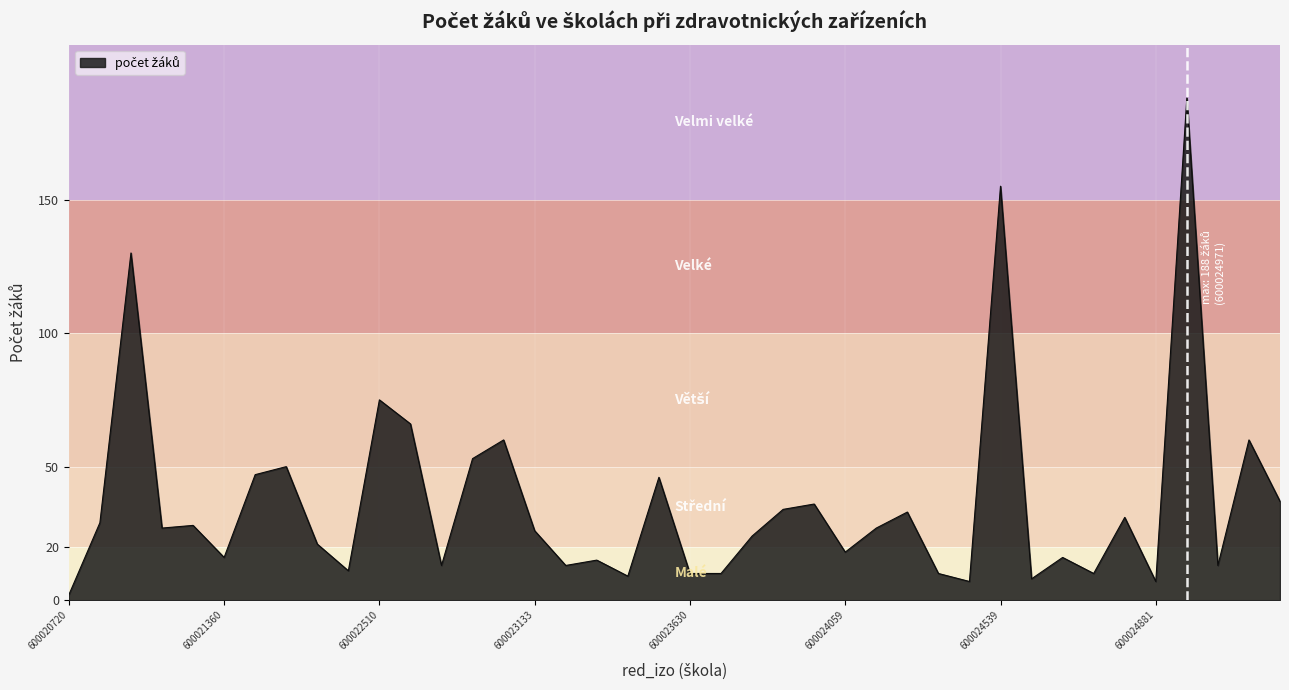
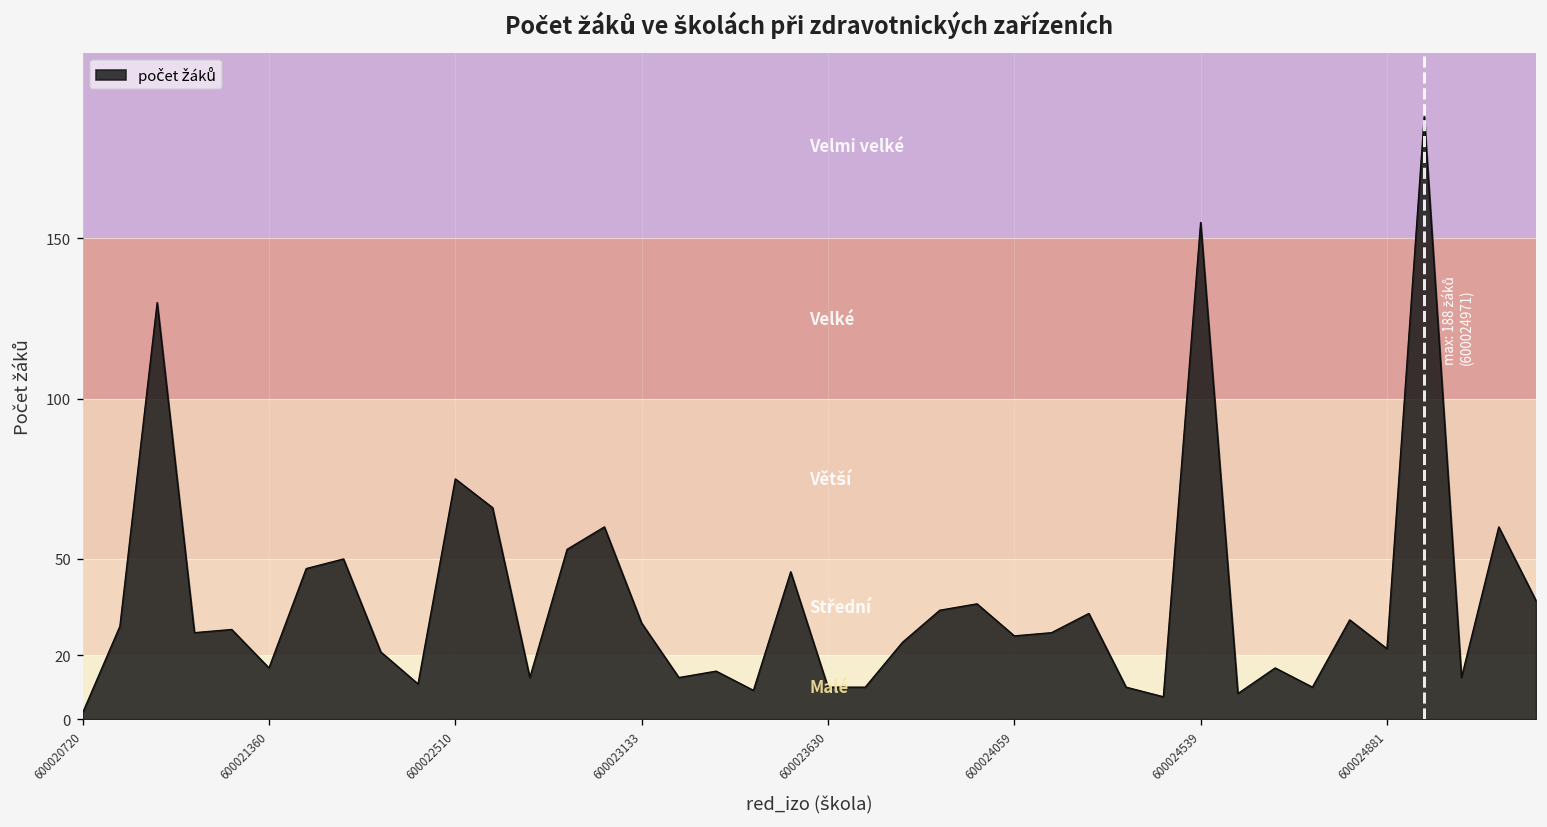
600023133: 26 -> 30
600024059: 18 -> 26
600024881: 7 -> 22
